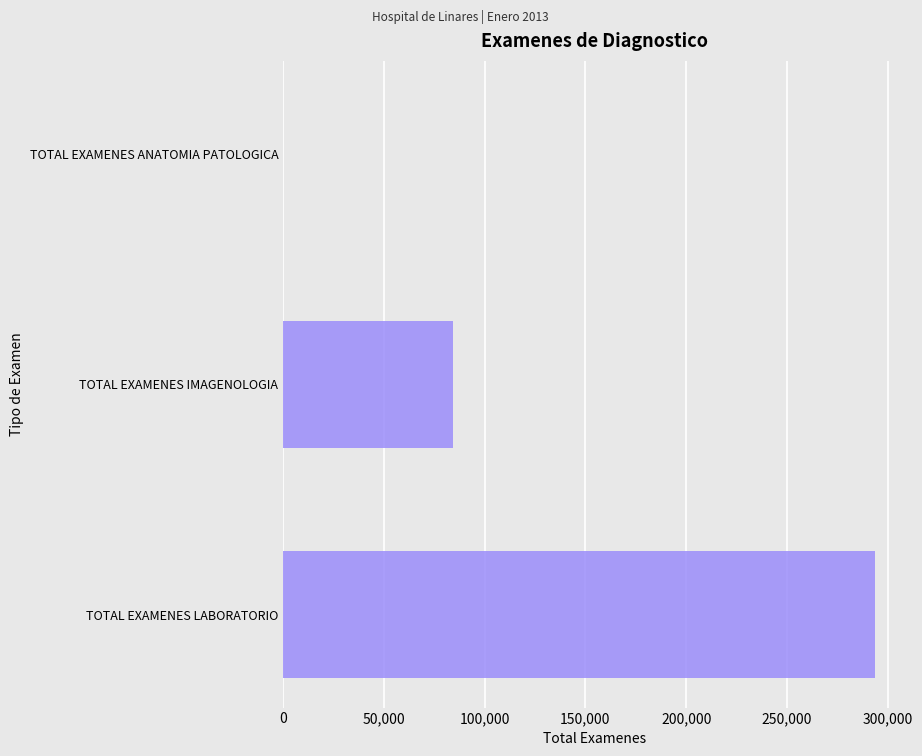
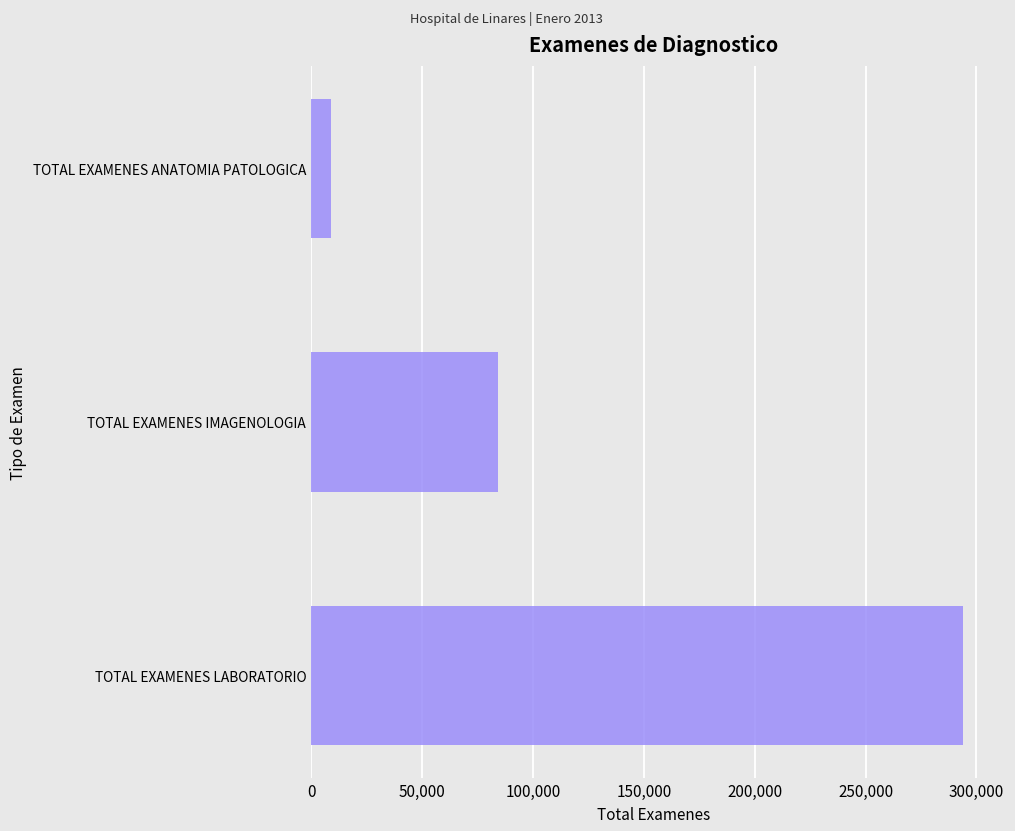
TOTAL EXAMENES ANATOMIA PATOLOGICA: 0 -> 9,000
